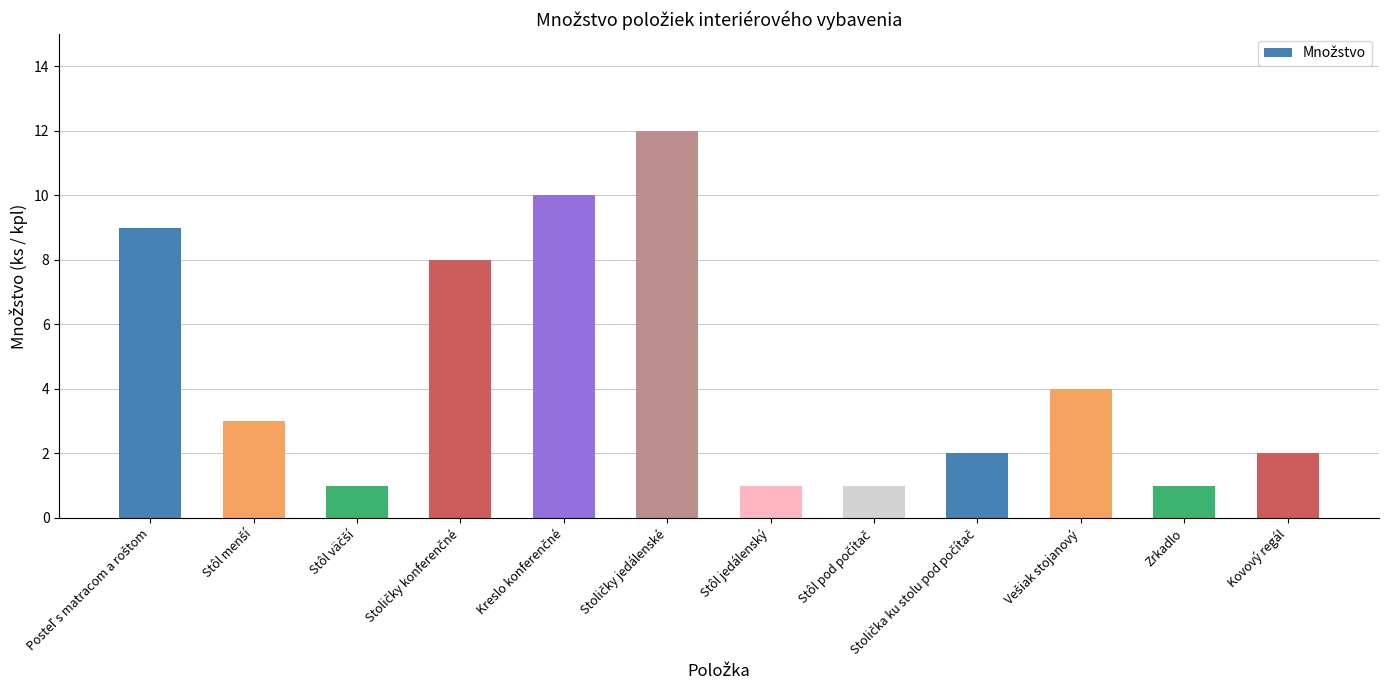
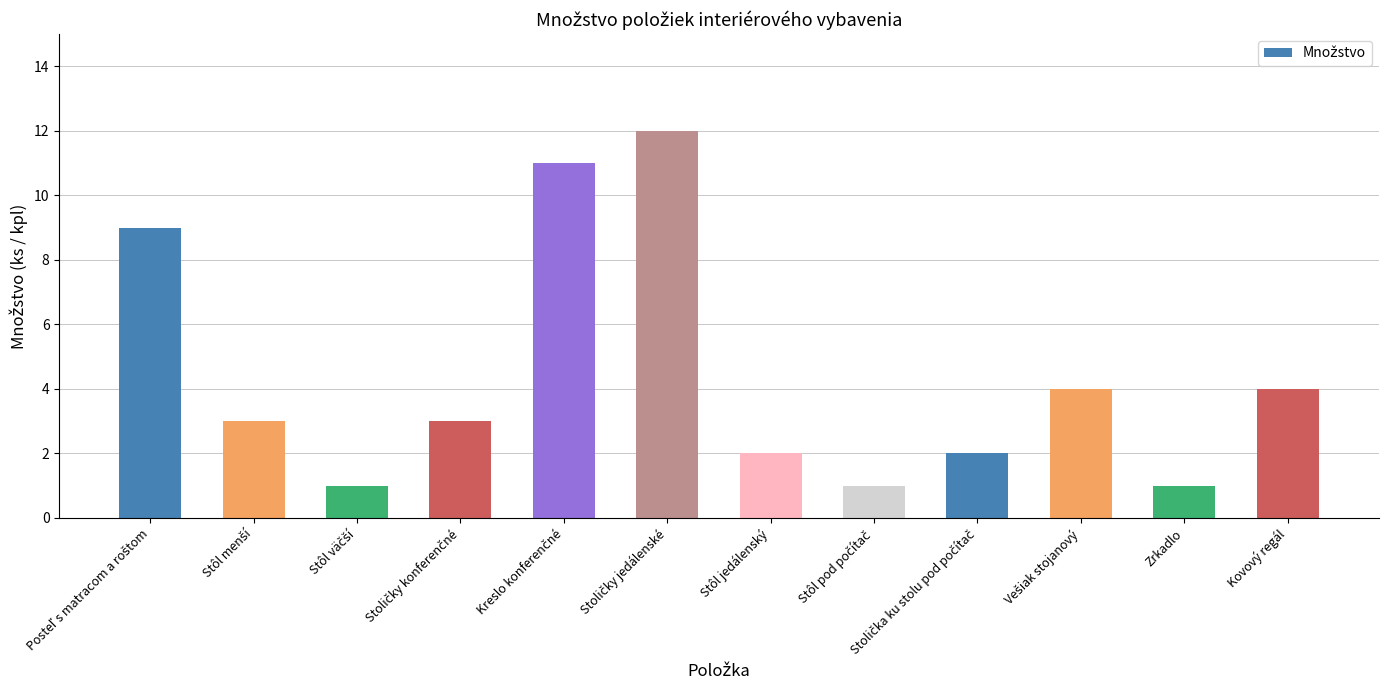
Stoličky konferenčné: 8 -> 3
Kreslo konferenčné: 10 -> 11
Stôl jedálenský: 1 -> 2
Kovový regál: 2 -> 4
